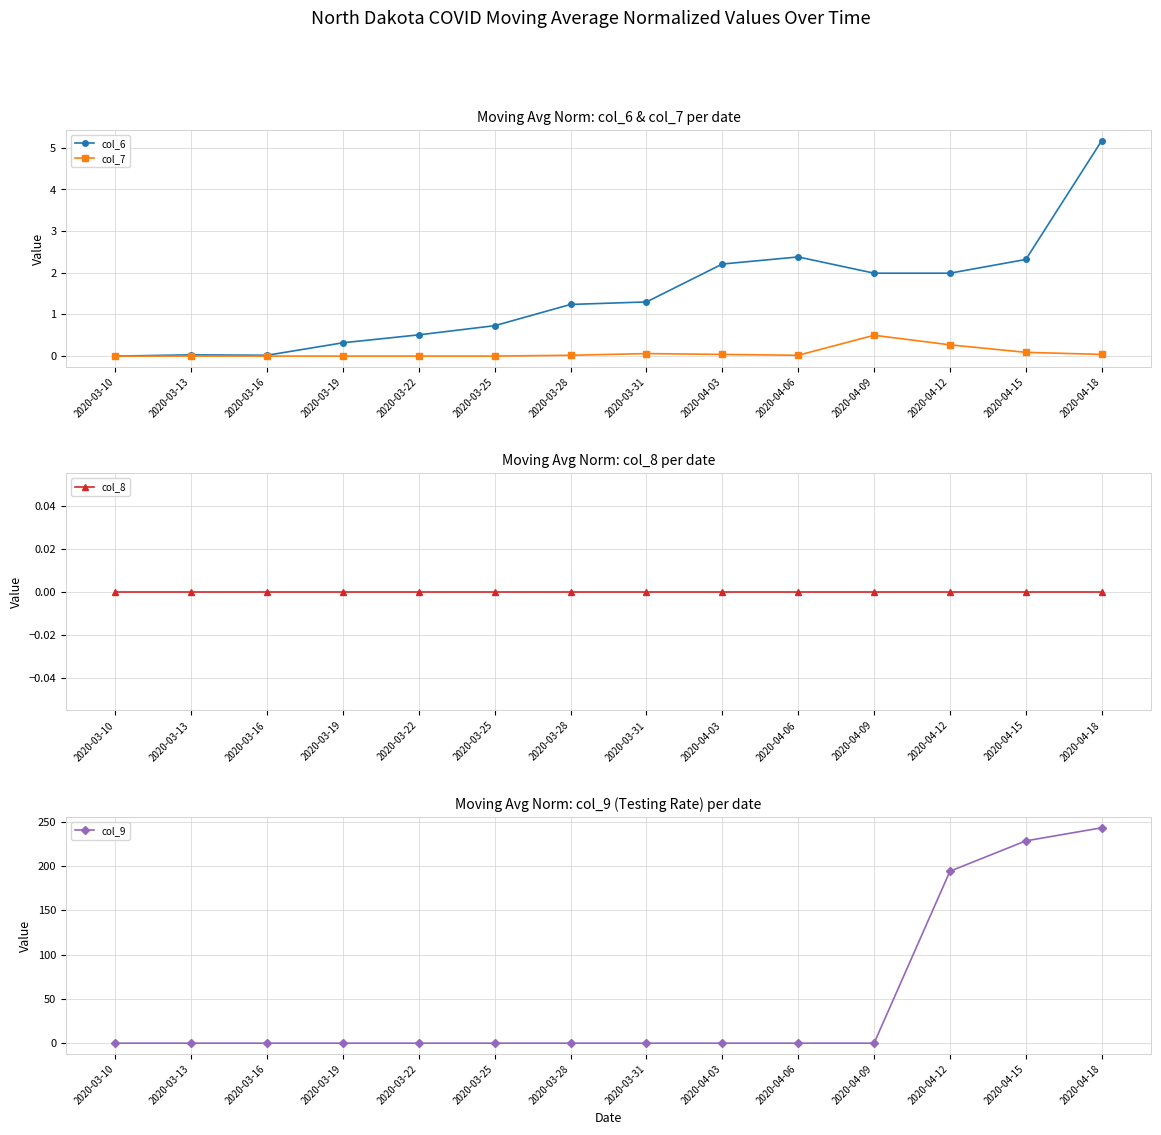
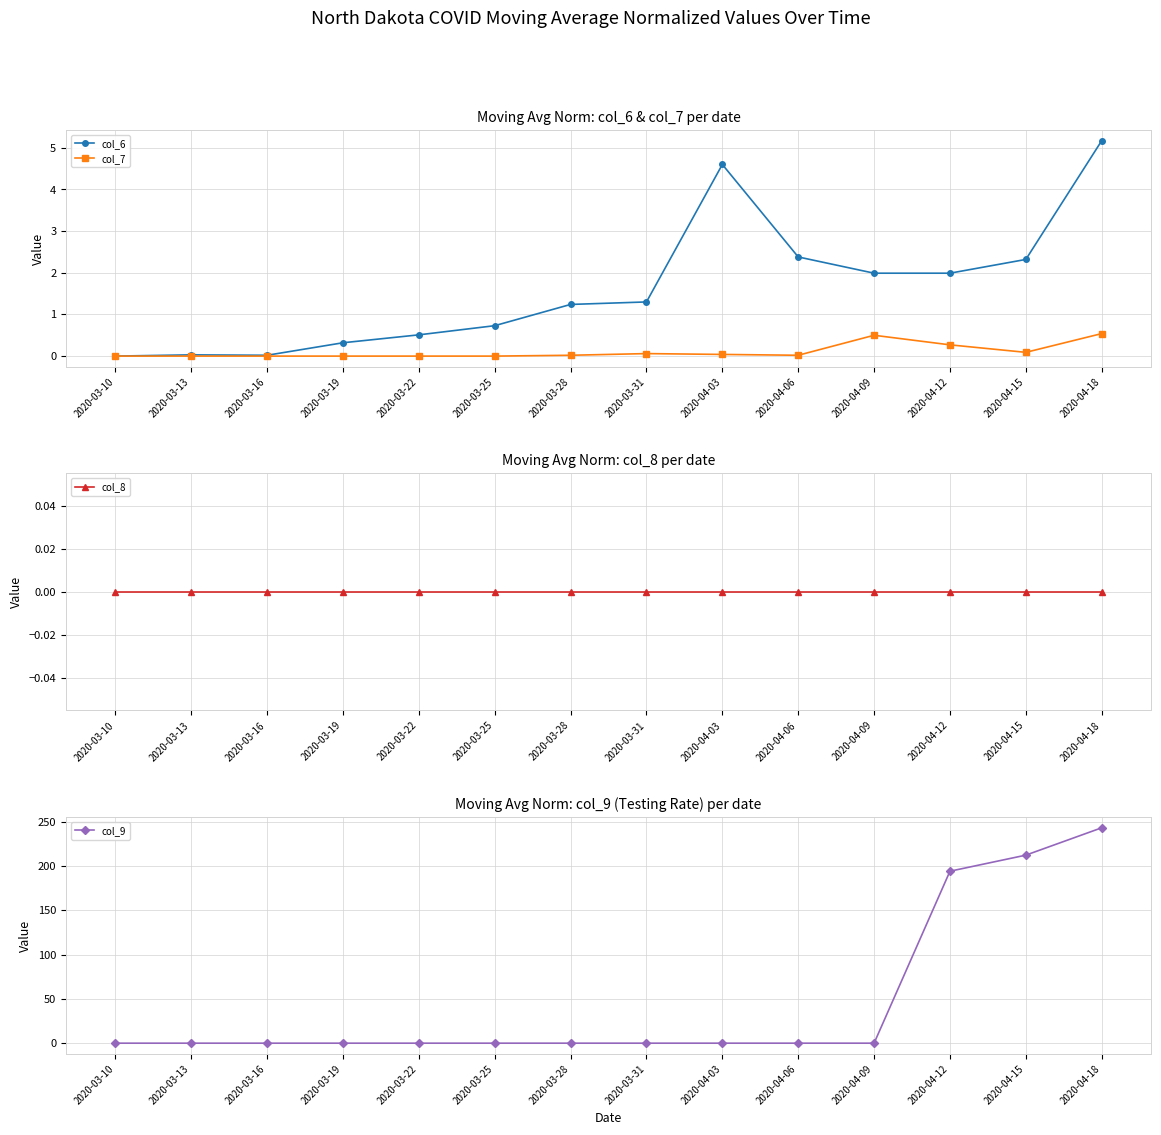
Moving Avg Norm: col_6 & col_7 per date, col_6, 2020-04-03: 2.2 -> 4.6
Moving Avg Norm: col_6 & col_7 per date, col_7, 2020-04-18: 0.0 -> 0.5
Moving Avg Norm: col_9 (Testing Rate) per date, 2020-04-15: 230 -> 210
